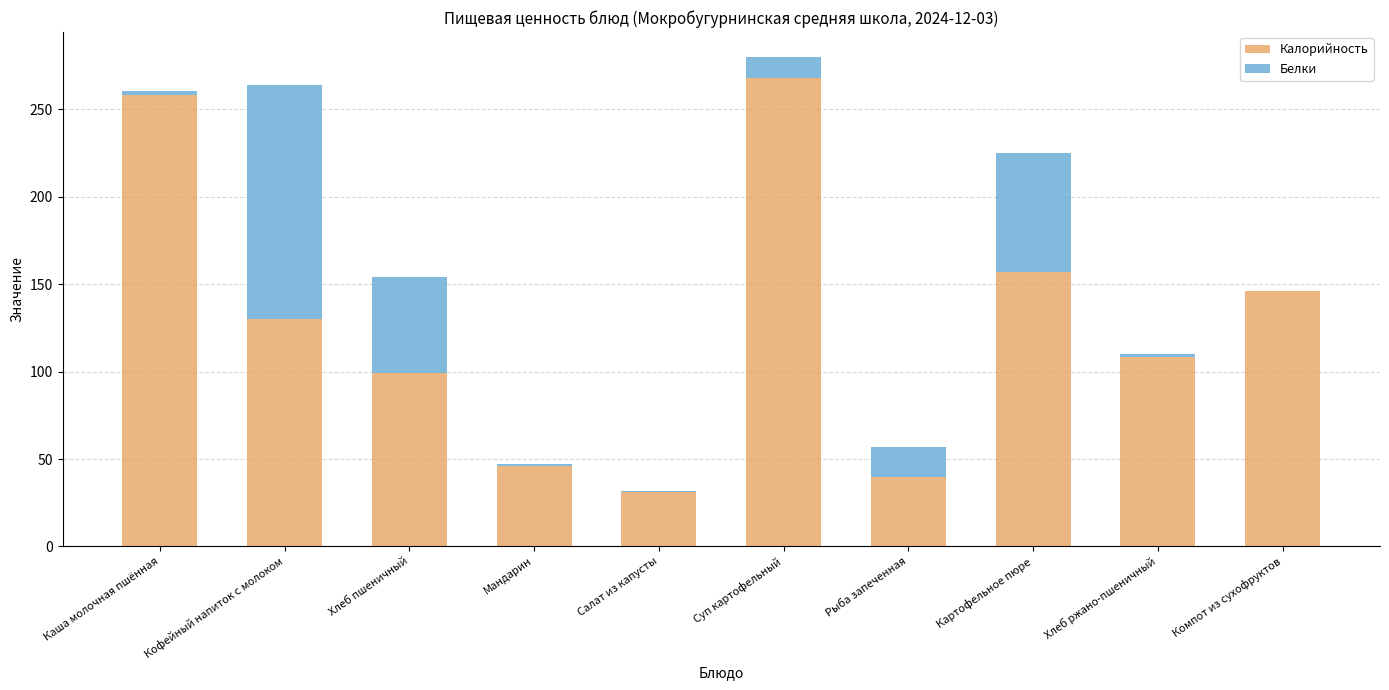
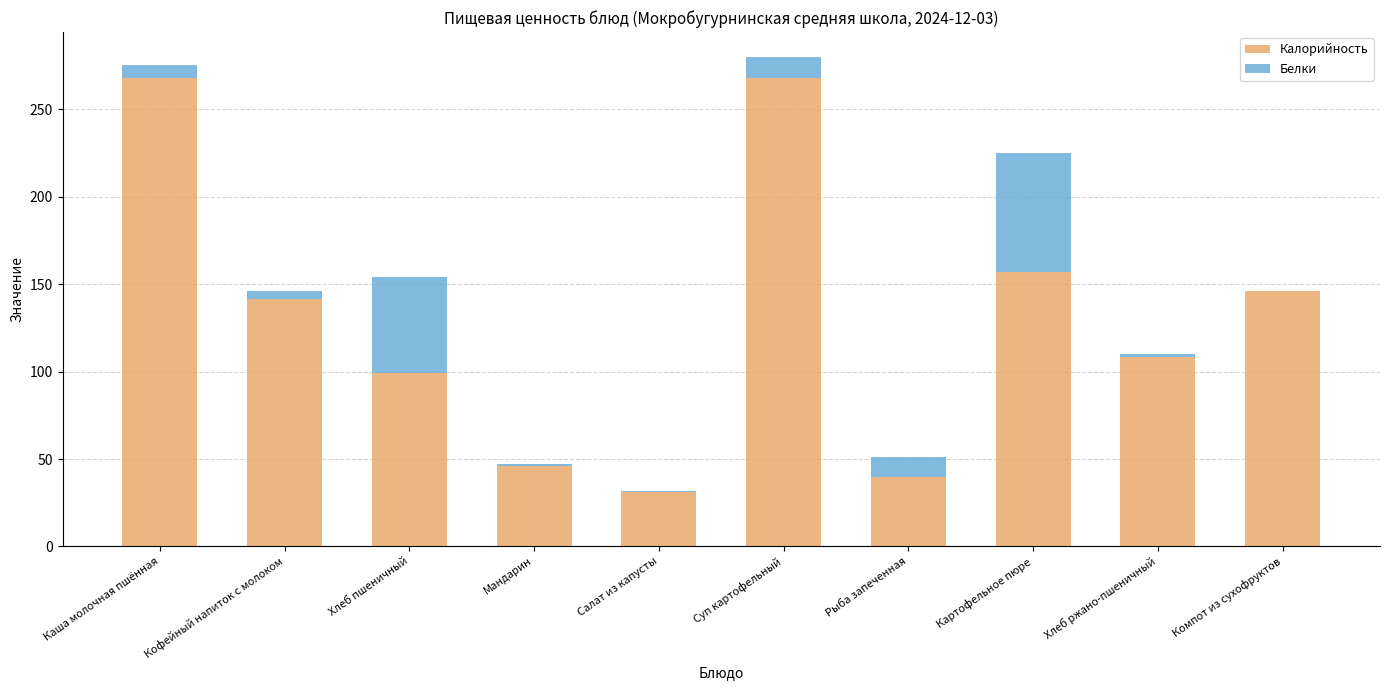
Калорийность, Каша молочная пшённая: 258 -> 268
Белки, Каша молочная пшённая: 2 -> 7
Калорийность, Кофейный напиток с молоком: 130 -> 141
Белки, Кофейный напиток с молоком: 134 -> 5
Белки, Рыба запеченная: 17 -> 11
